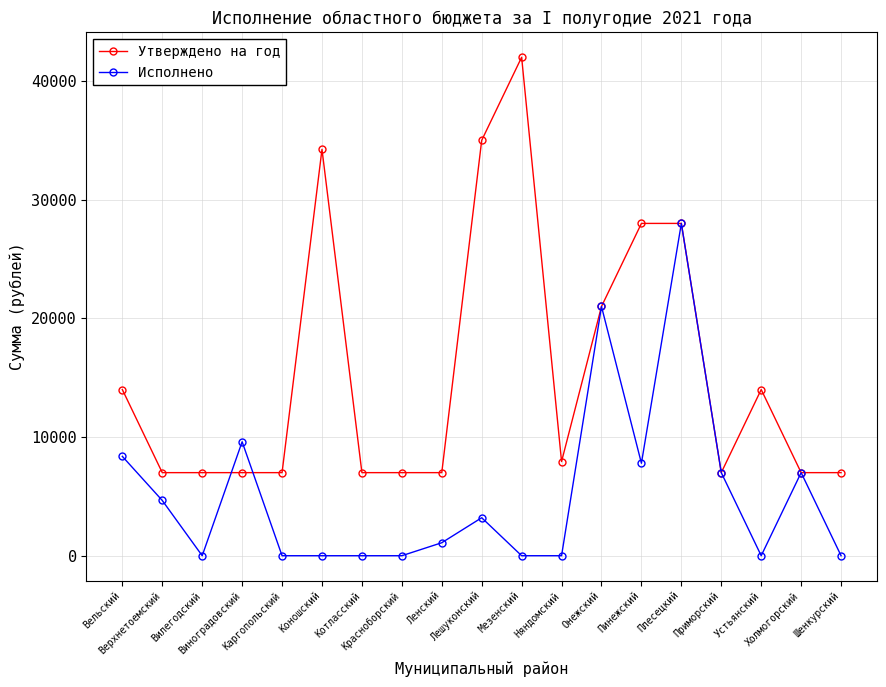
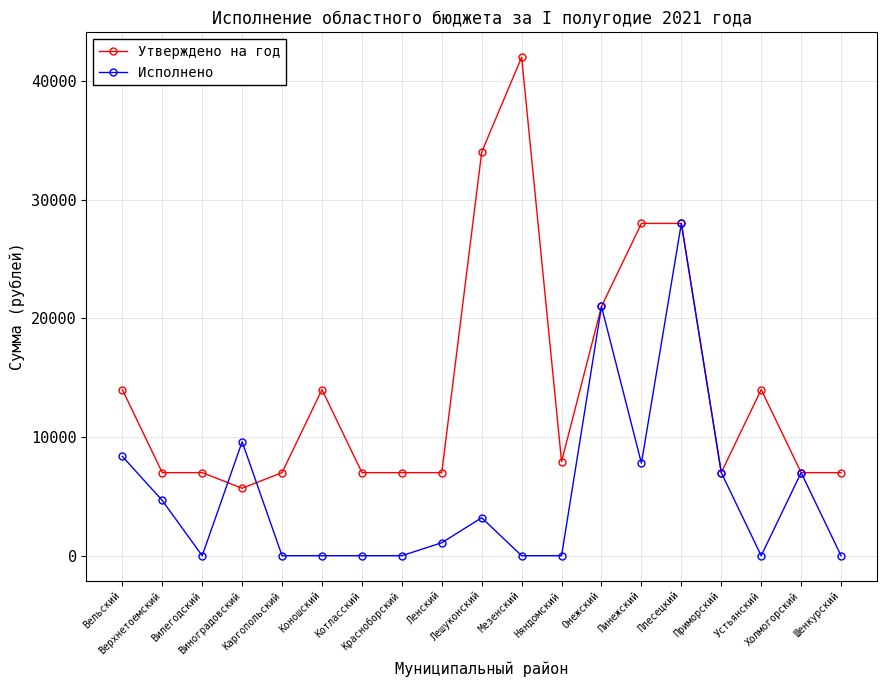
Утверждено на год, Виноградовский: 7000 -> 5700
Утверждено на год, Коношский: 34200 -> 14000
Утверждено на год, Лешуконский: 35000 -> 34000
